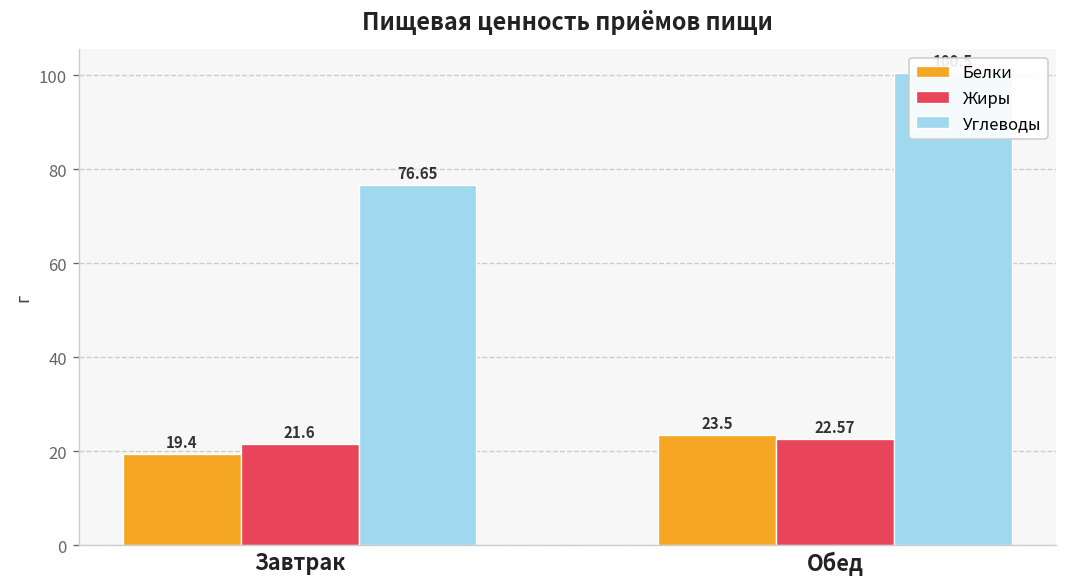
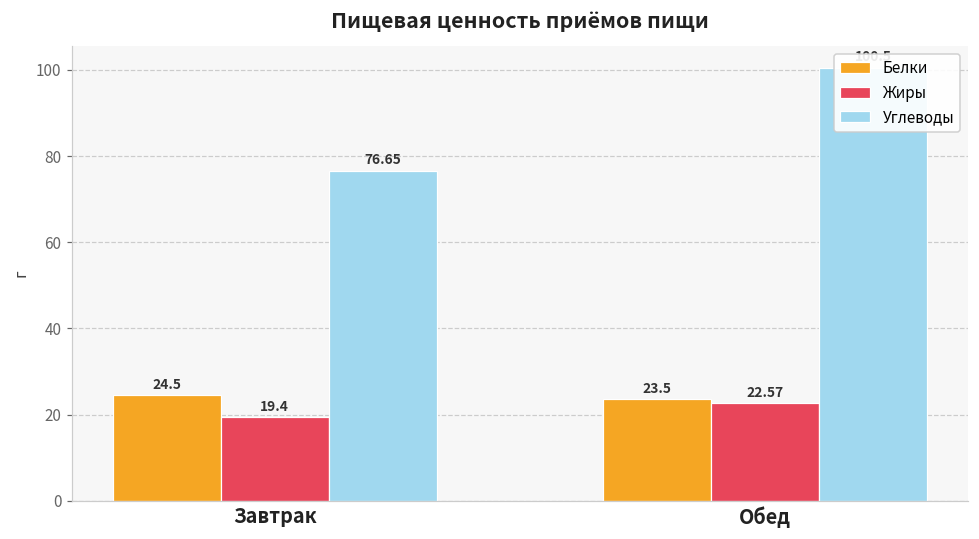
Белки, Завтрак: 19.4 -> 24.5
Жиры, Завтрак: 21.6 -> 19.4
